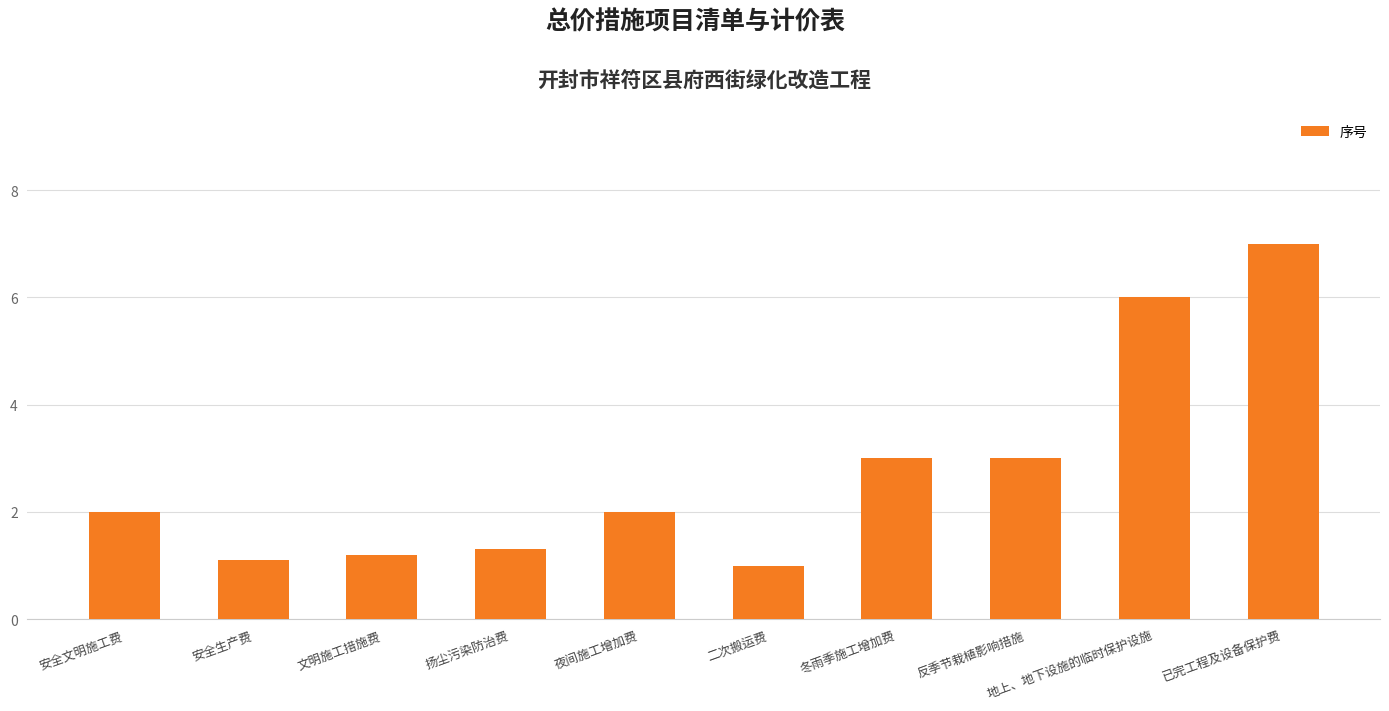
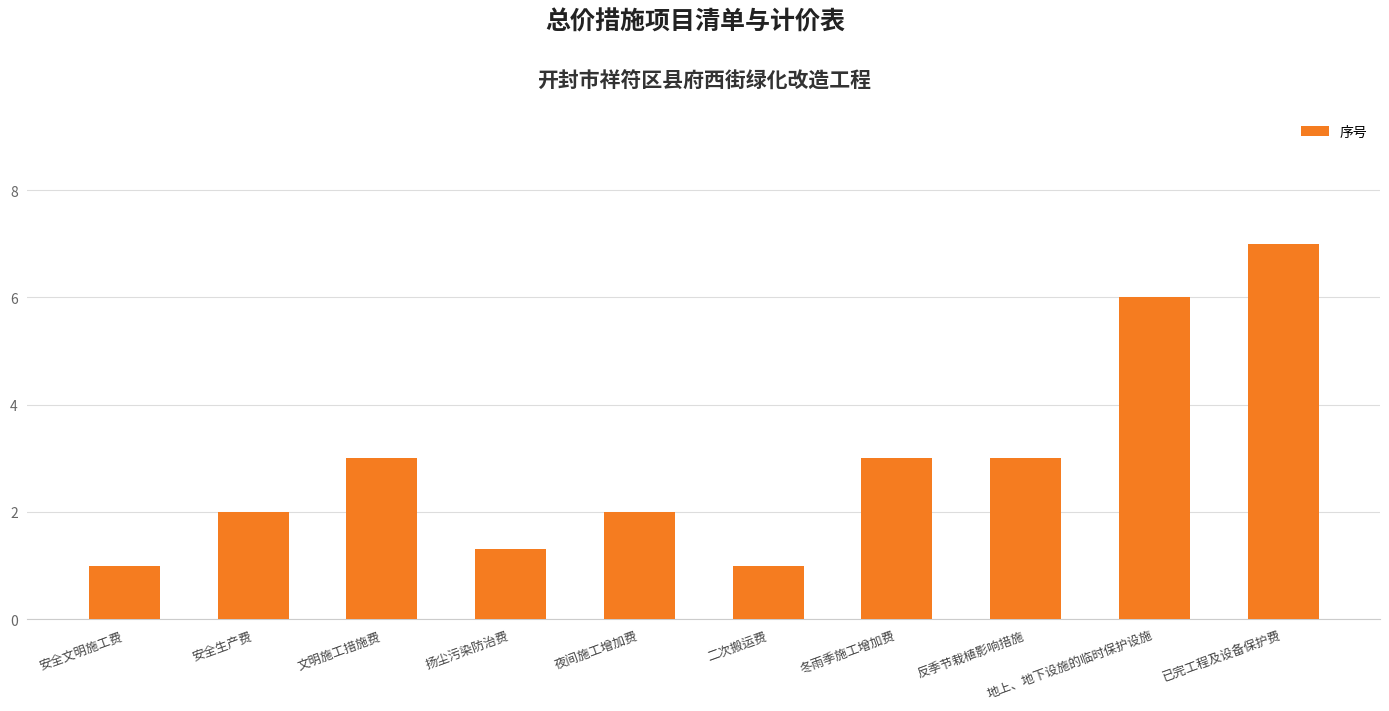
安全文明施工费: 2 -> 1
安全生产费: 1.1 -> 2.0
文明施工措施费: 1.2 -> 3.0
